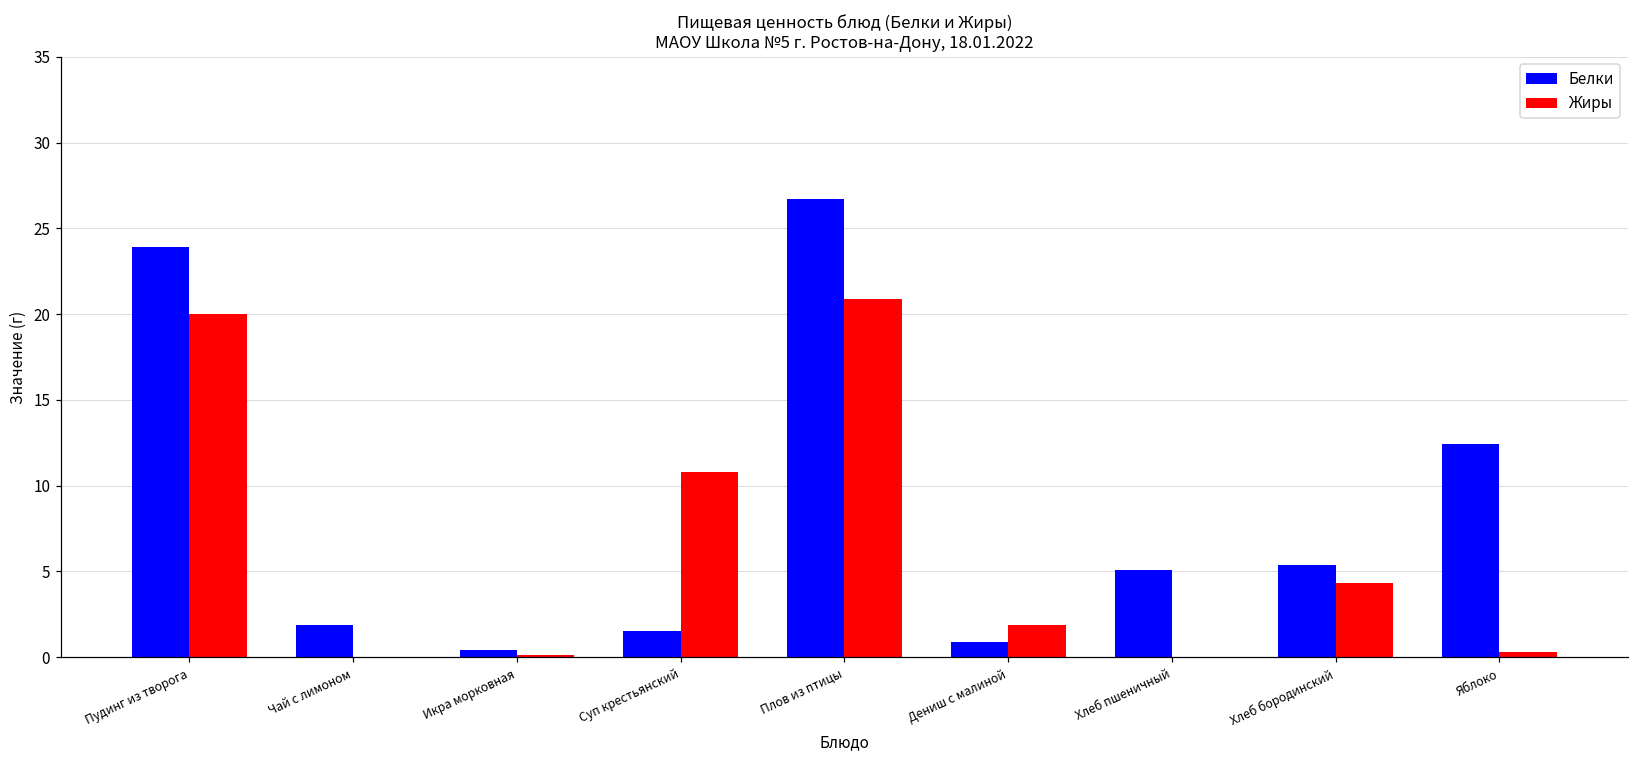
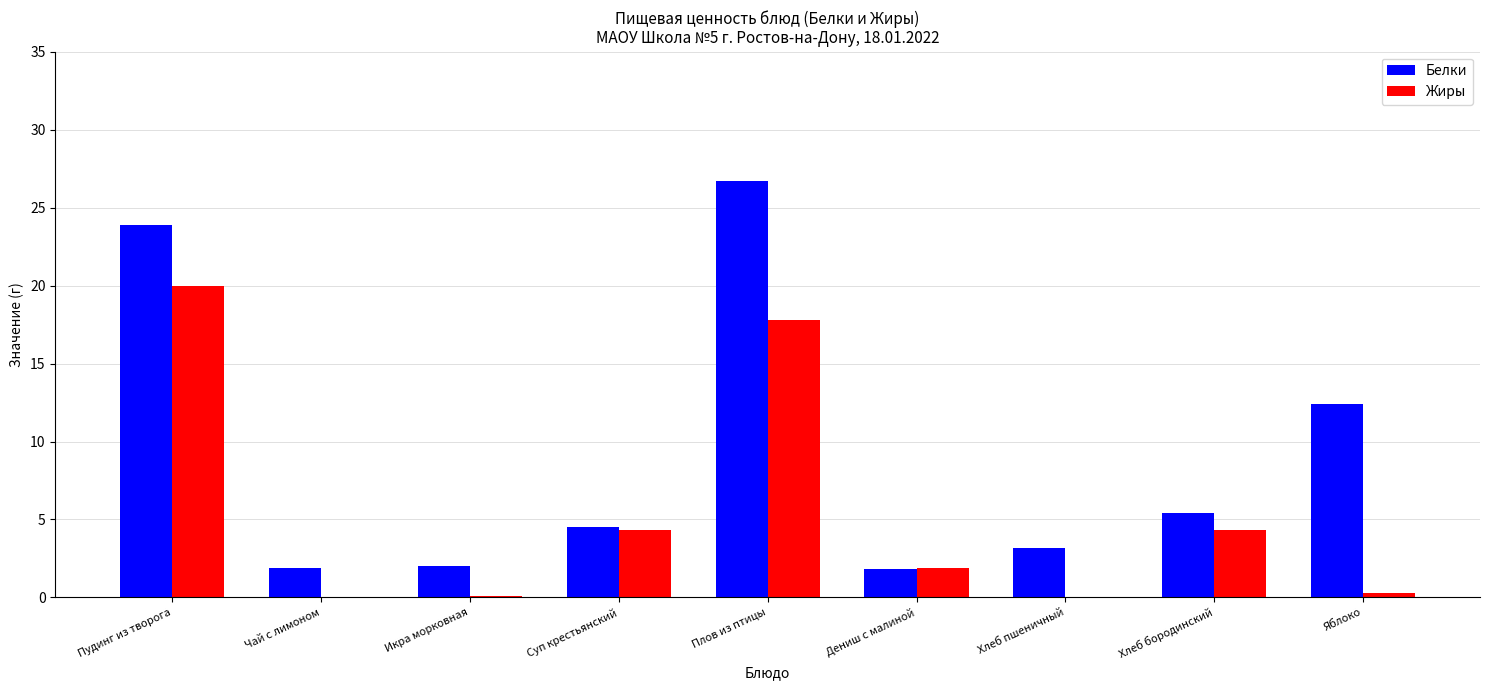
Белки, Икра морковная: 0.4 -> 2.0
Белки, Суп крестьянский: 1.5 -> 4.5
Жиры, Суп крестьянский: 10.8 -> 4.3
Жиры, Плов из птицы: 20.9 -> 17.8
Белки, Дениш с малиной: 0.9 -> 1.8
Белки, Хлеб пшеничный: 5.1 -> 3.2
